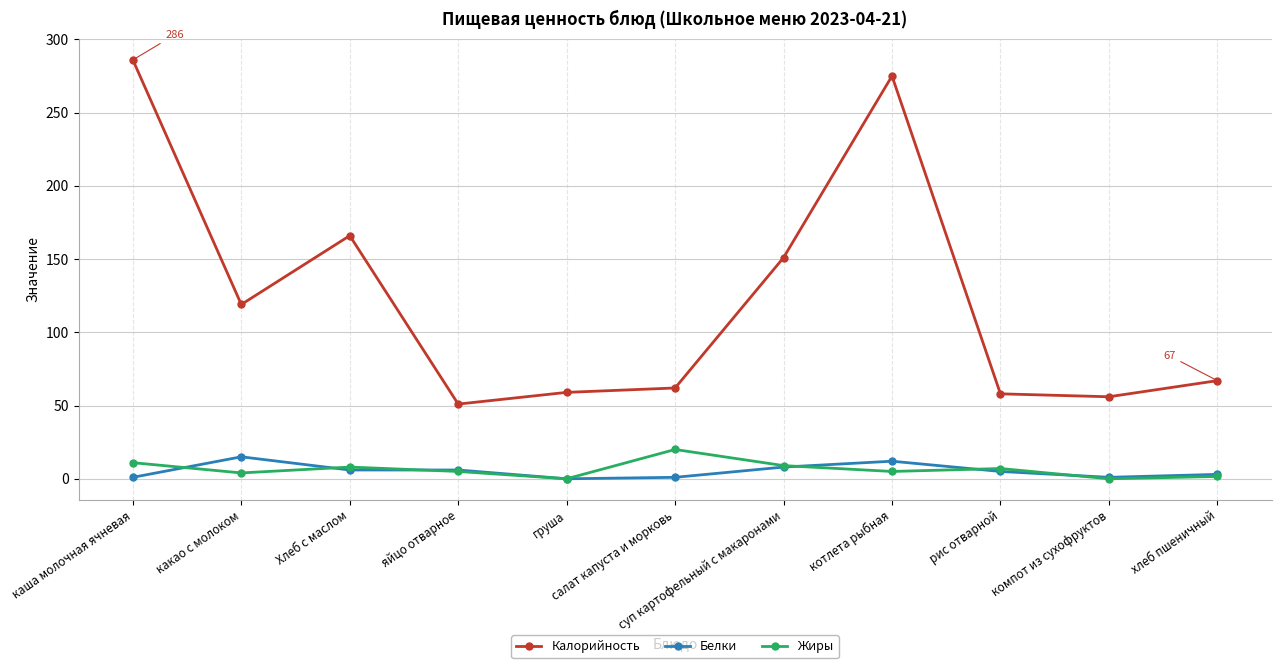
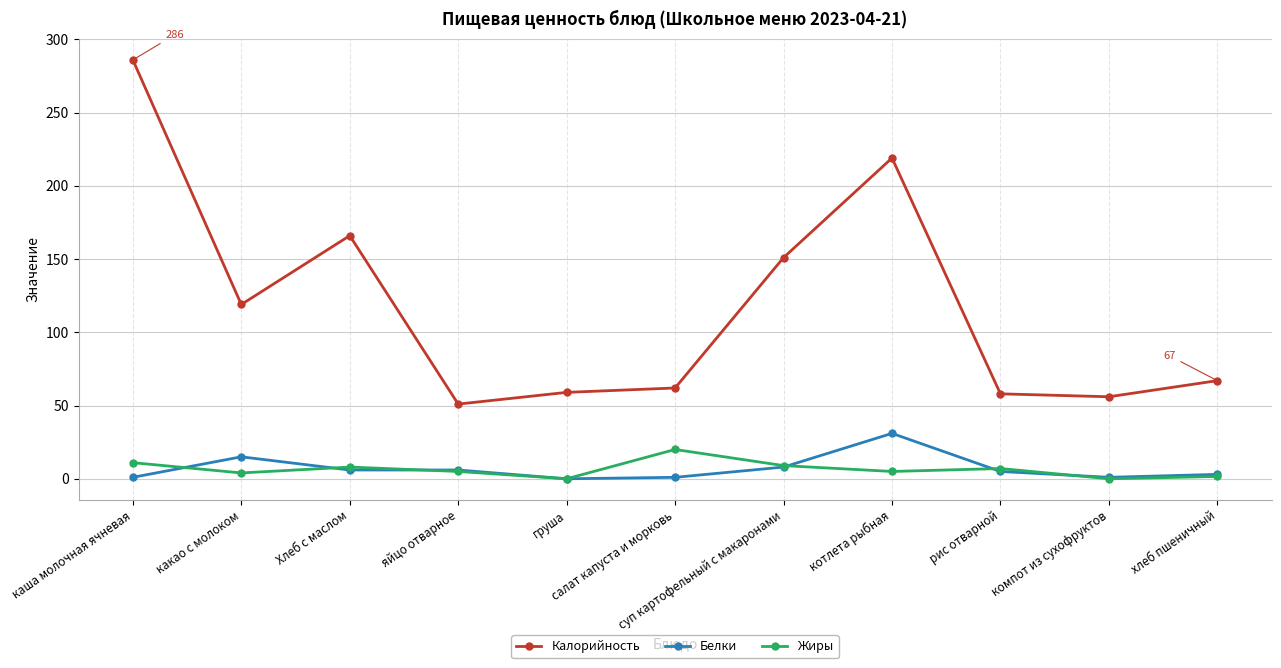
Калорийность, котлета рыбная: 275 -> 219
Белки, котлета рыбная: 12 -> 31
